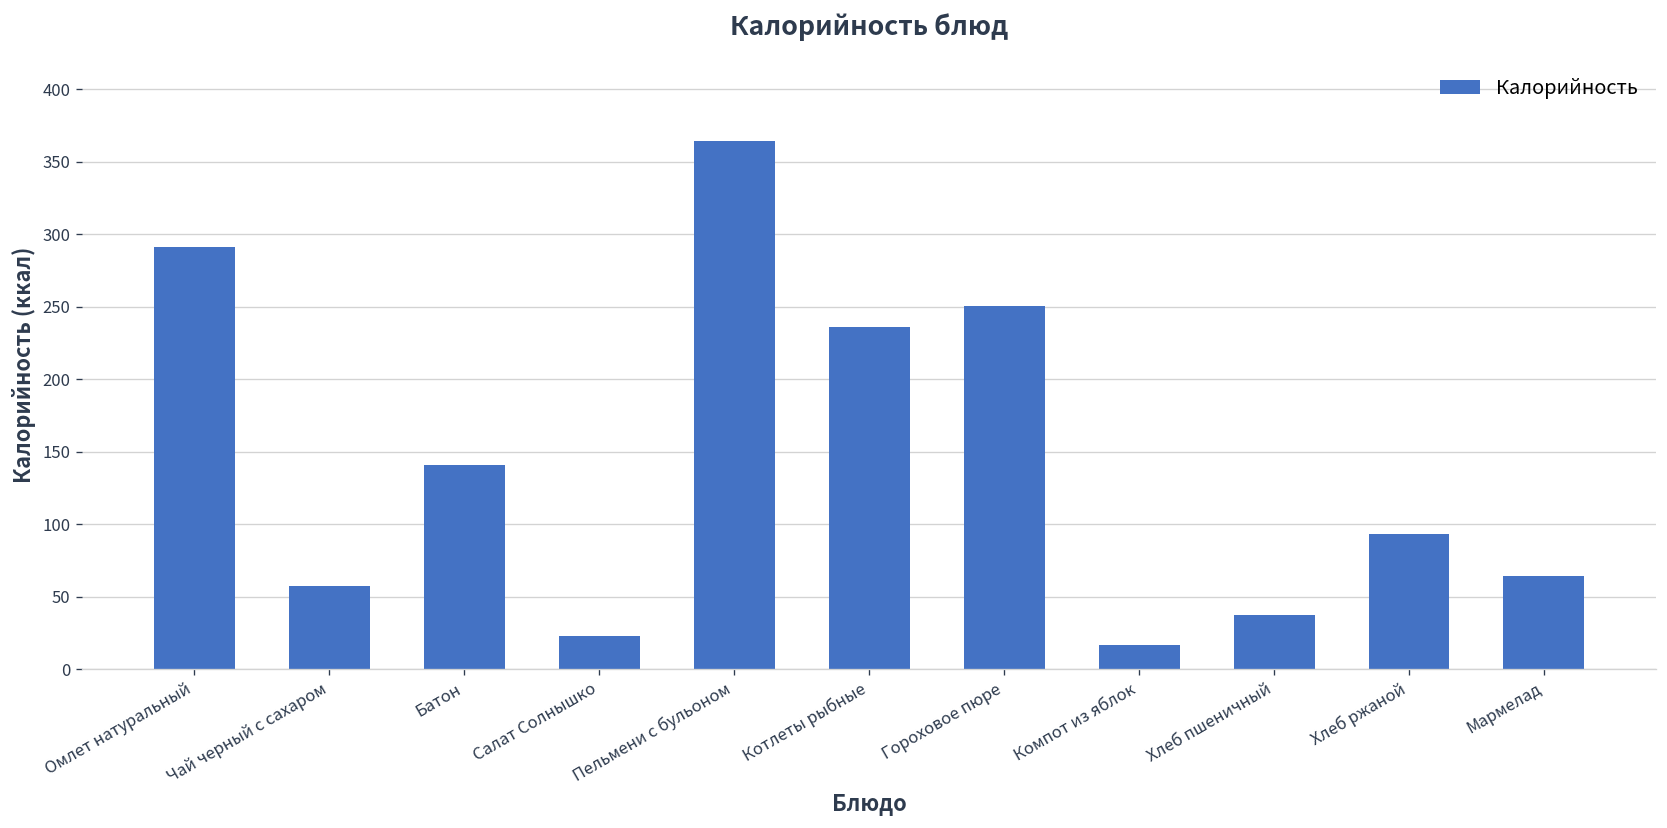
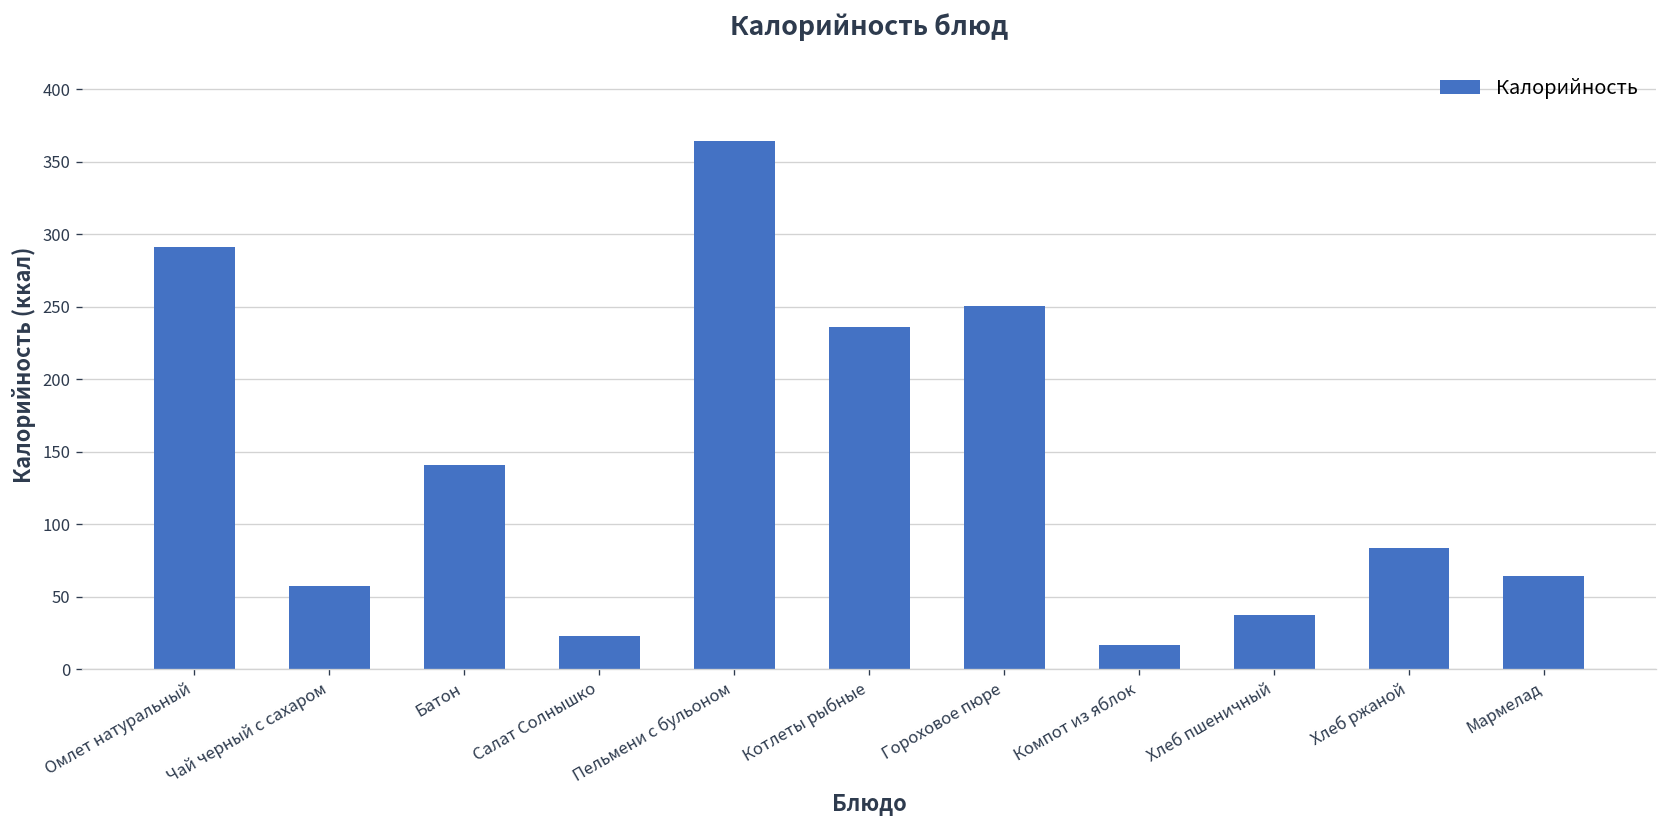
Хлеб ржаной: 93 -> 84
